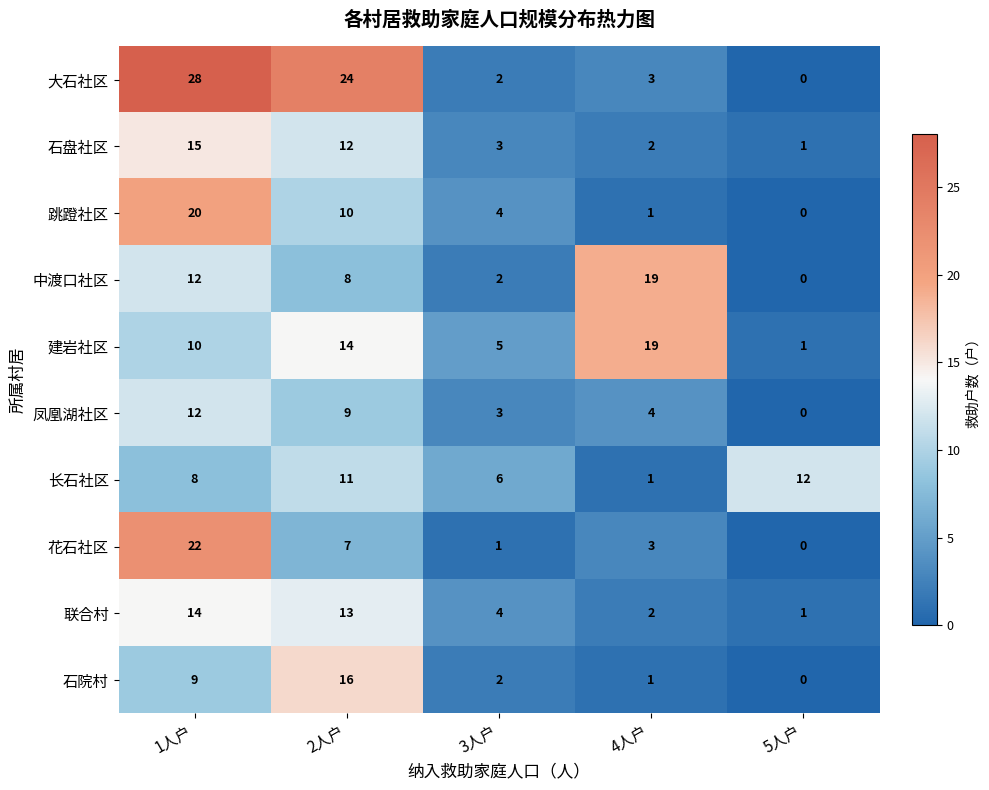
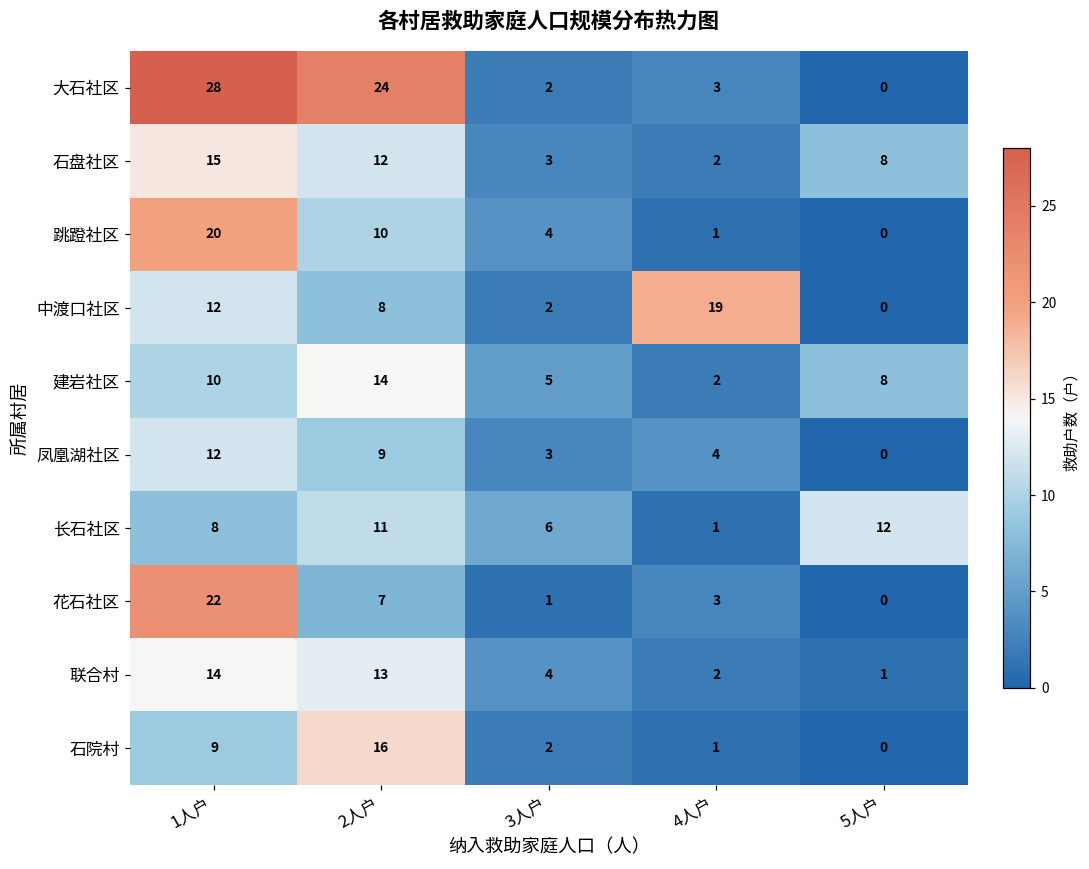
石盘社区, 5人户: 1 -> 8
建岩社区, 4人户: 19 -> 2
建岩社区, 5人户: 1 -> 8
